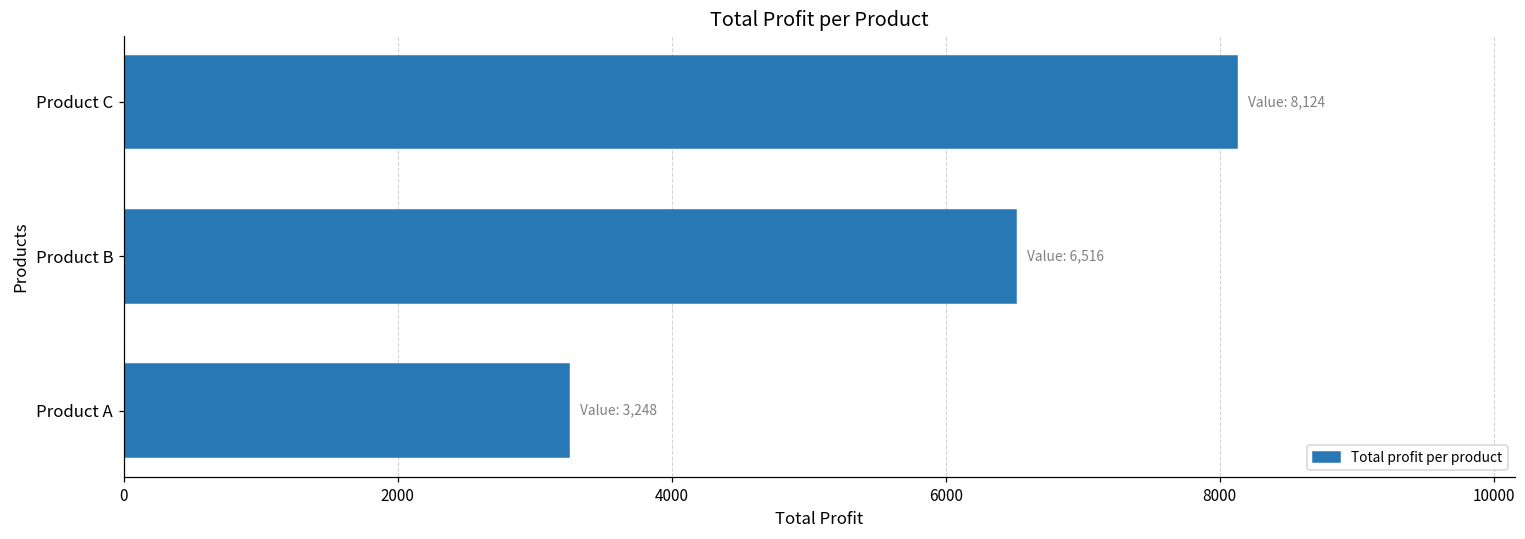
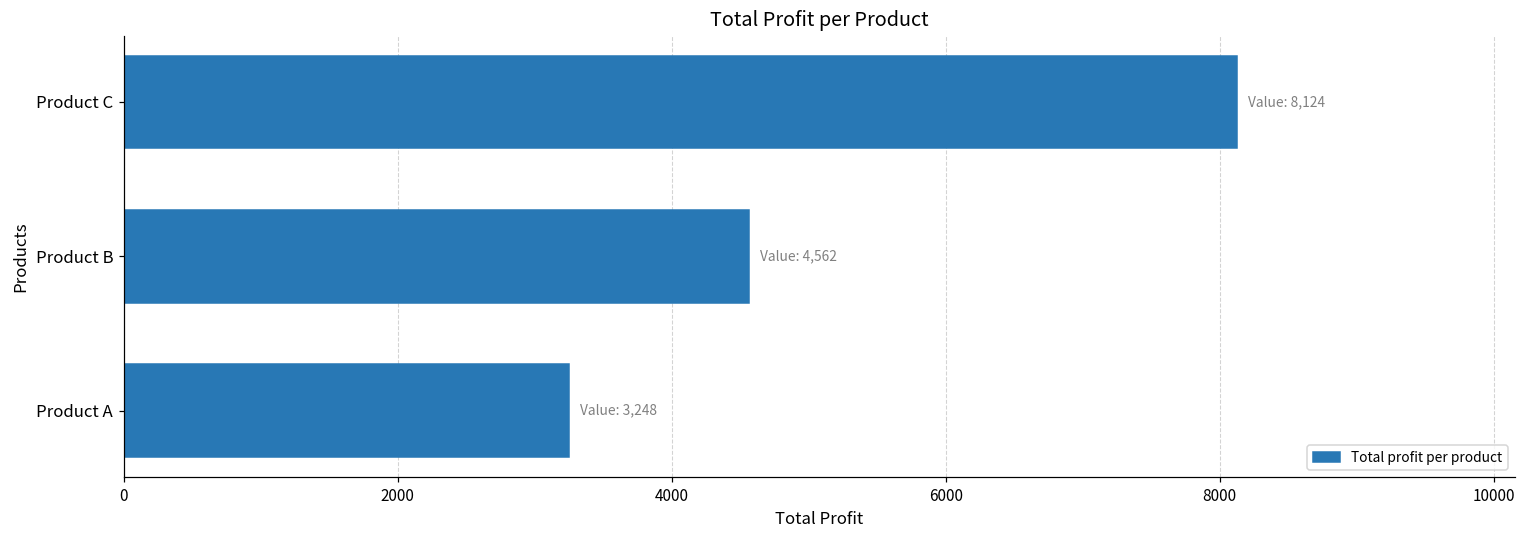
Product B: 6,516 -> 4,562
